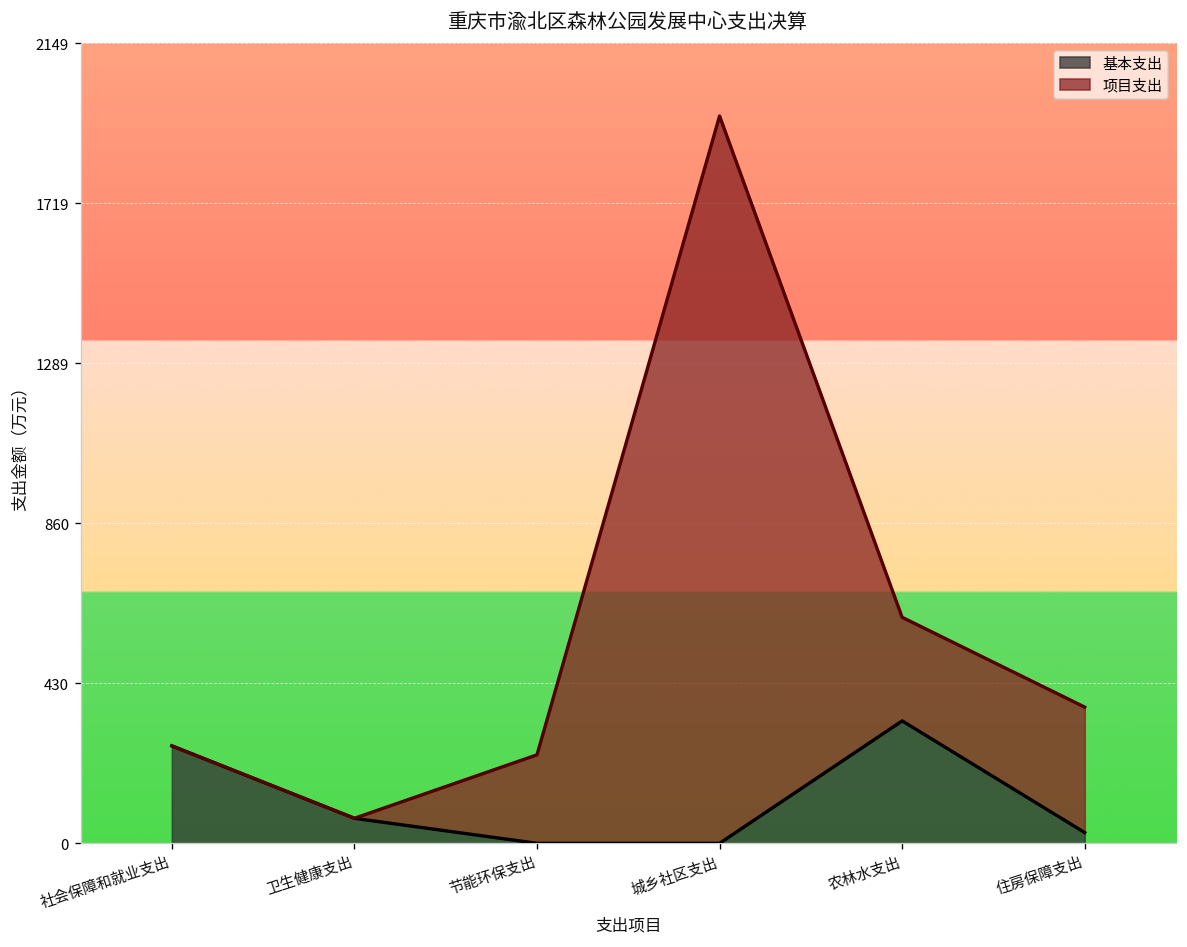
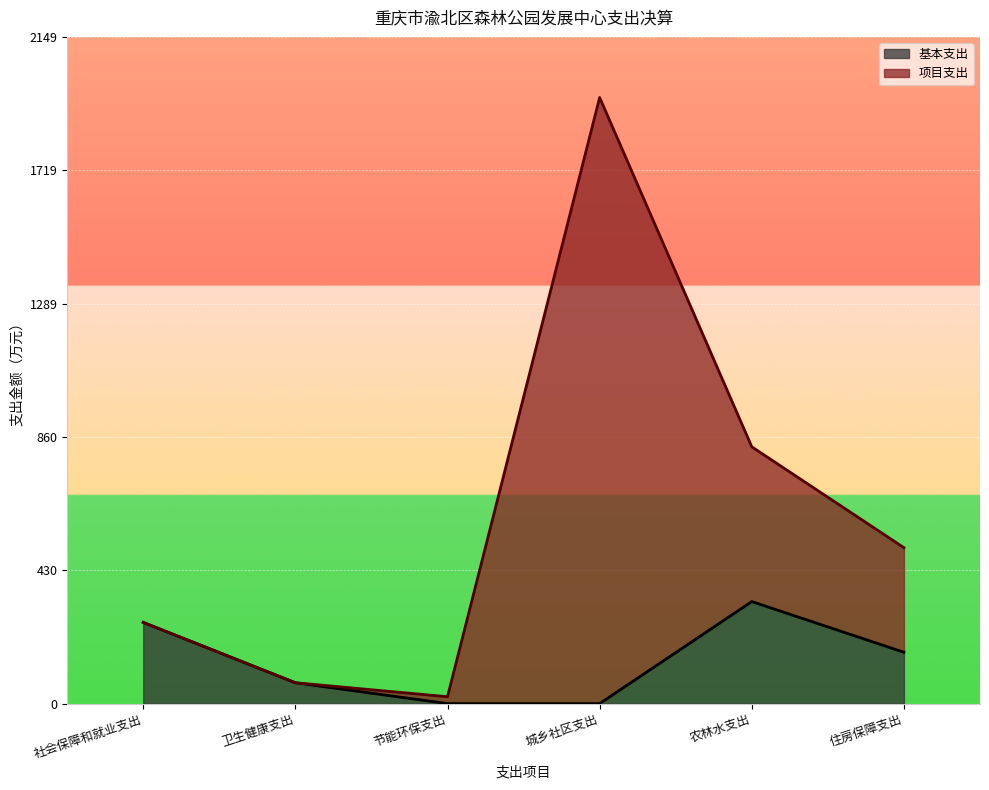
项目支出, 节能环保支出: 240 -> 20
项目支出, 农林水支出: 280 -> 500
基本支出, 住房保障支出: 30 -> 170
